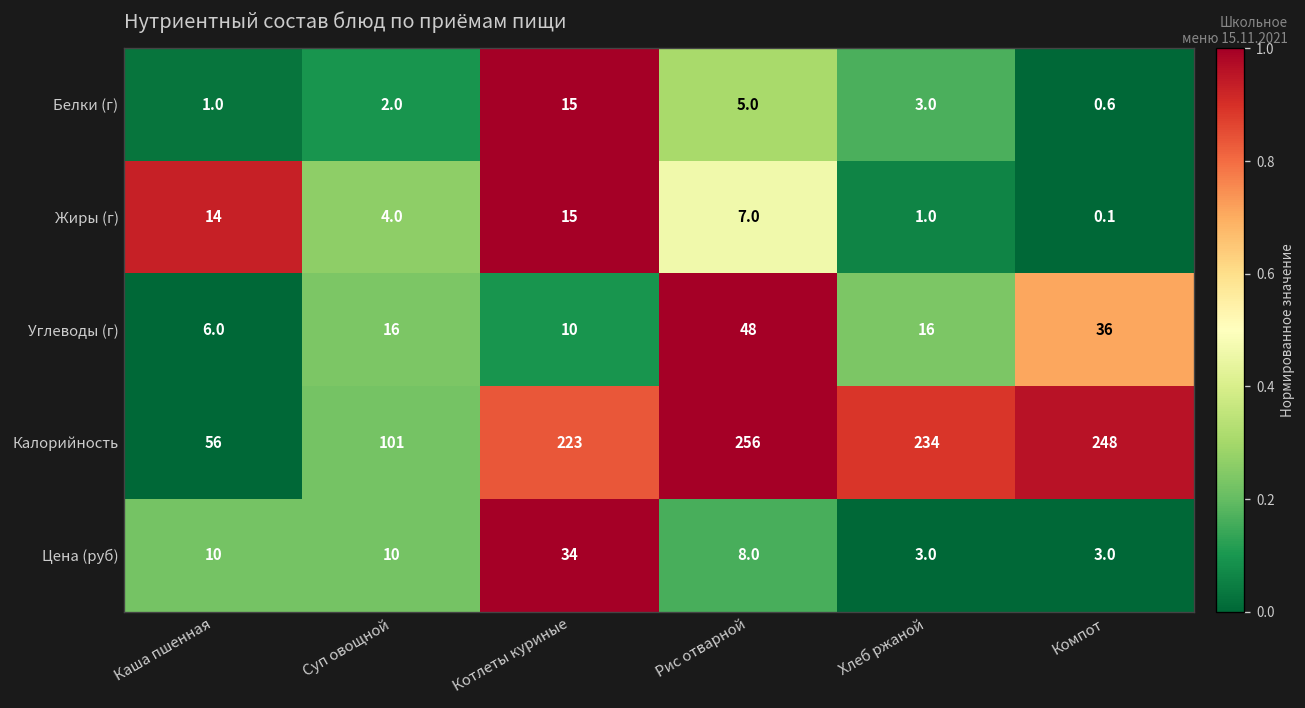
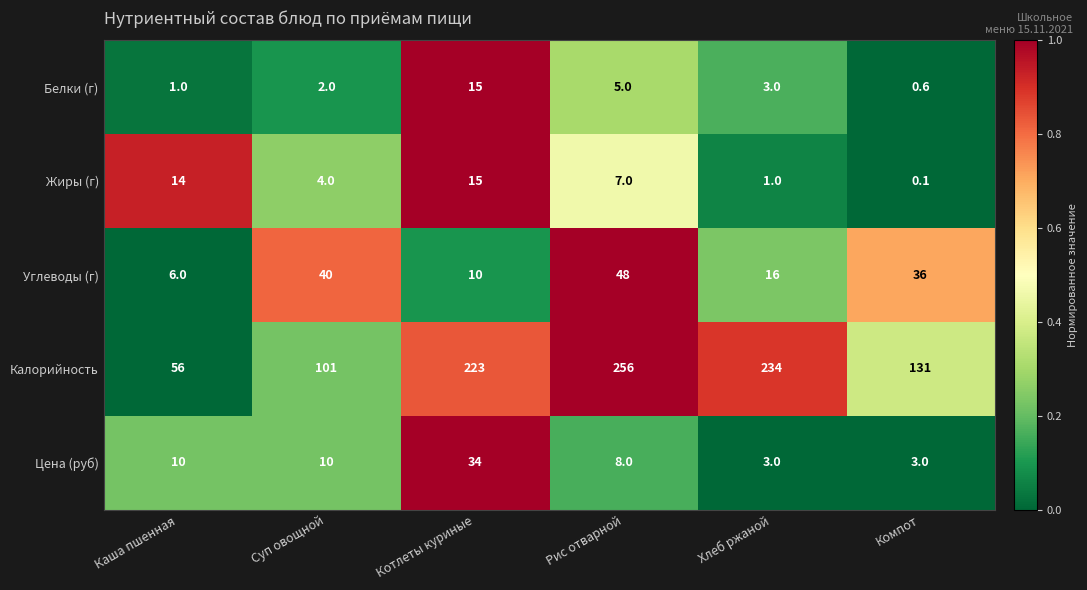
Углеводы (г), Суп овощной: 16 -> 40
Калорийность, Компот: 248 -> 131
